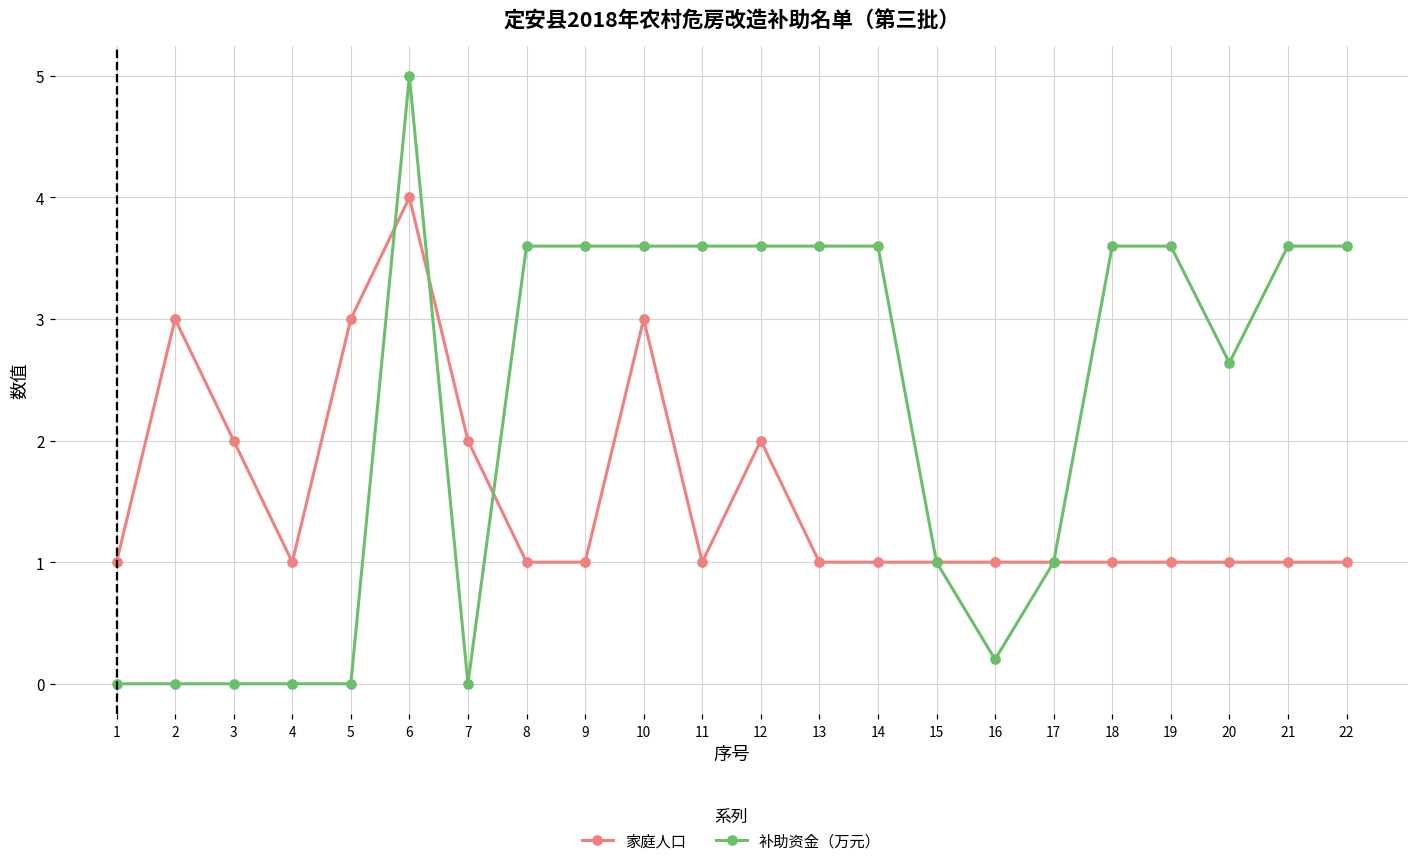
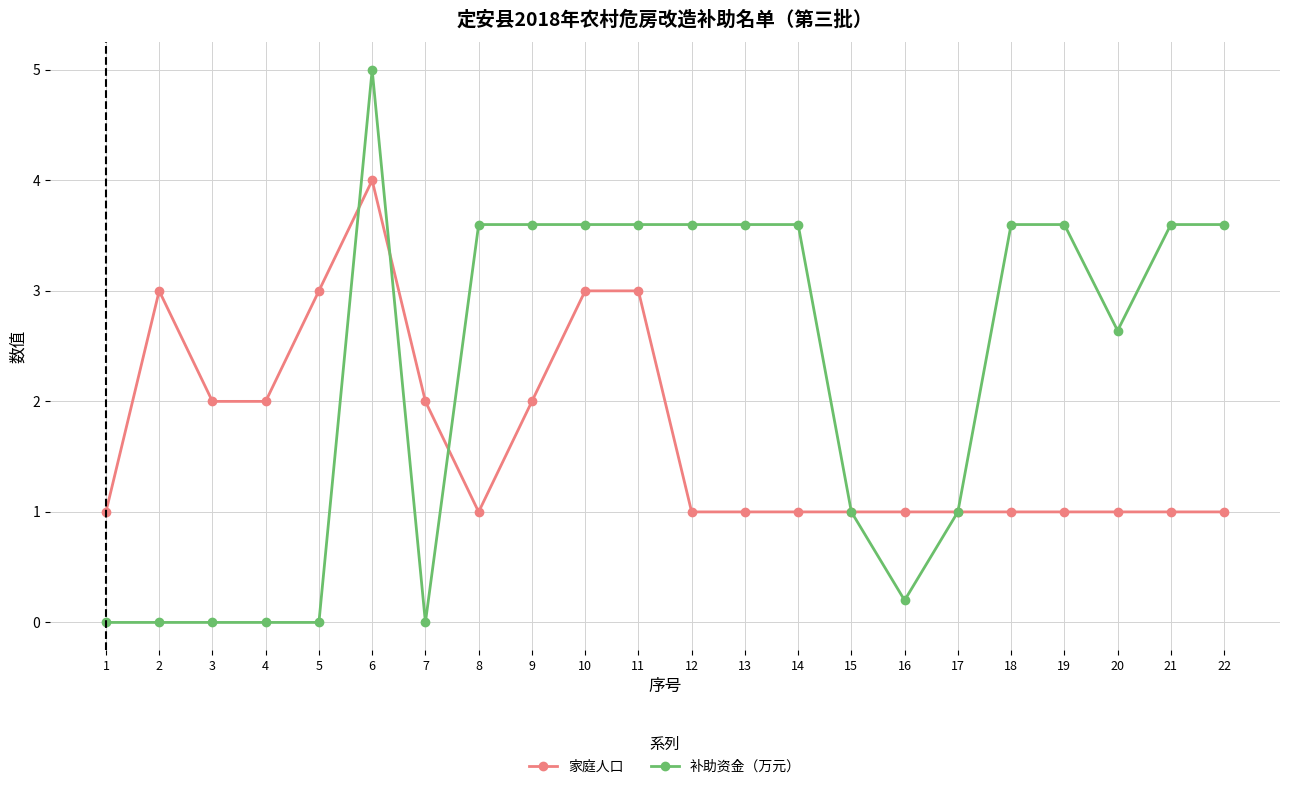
家庭人口, 4: 1 -> 2
家庭人口, 9: 1 -> 2
家庭人口, 11: 1 -> 3
家庭人口, 12: 2 -> 1
